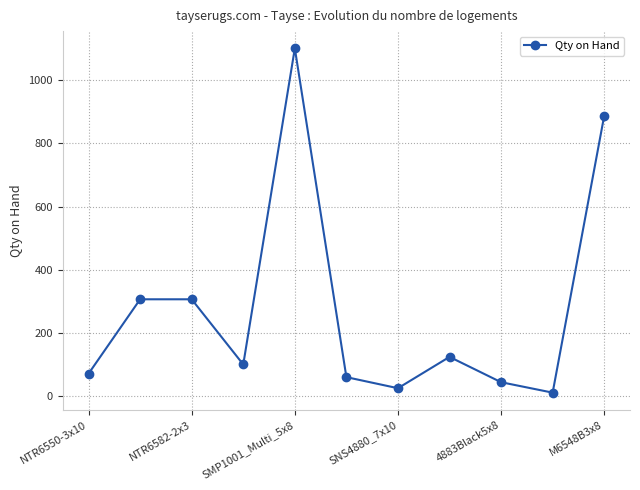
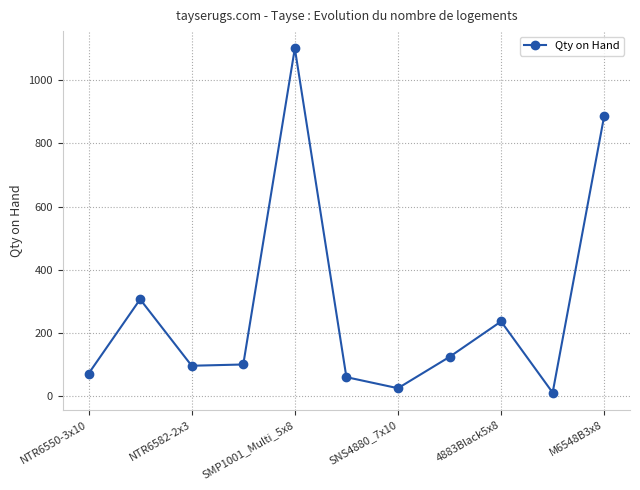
NTR6582-2x3: 310 -> 100
4883Black5x8: 50 -> 240
